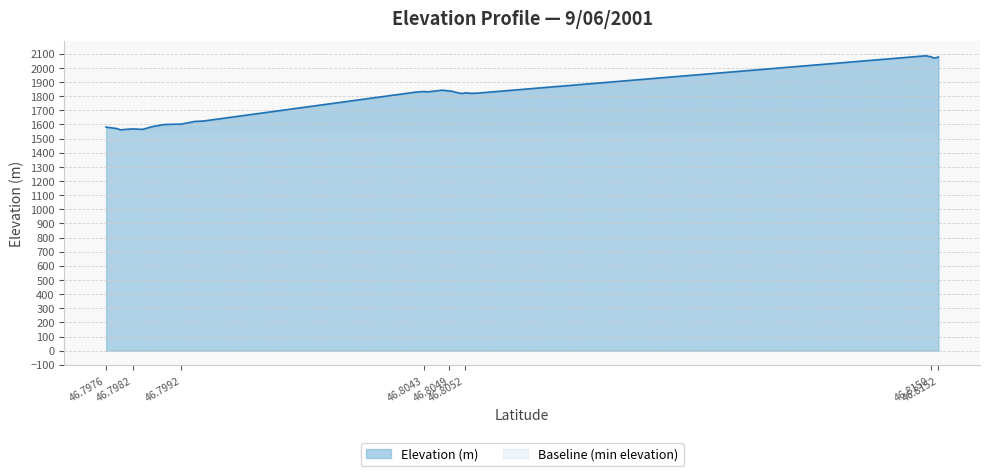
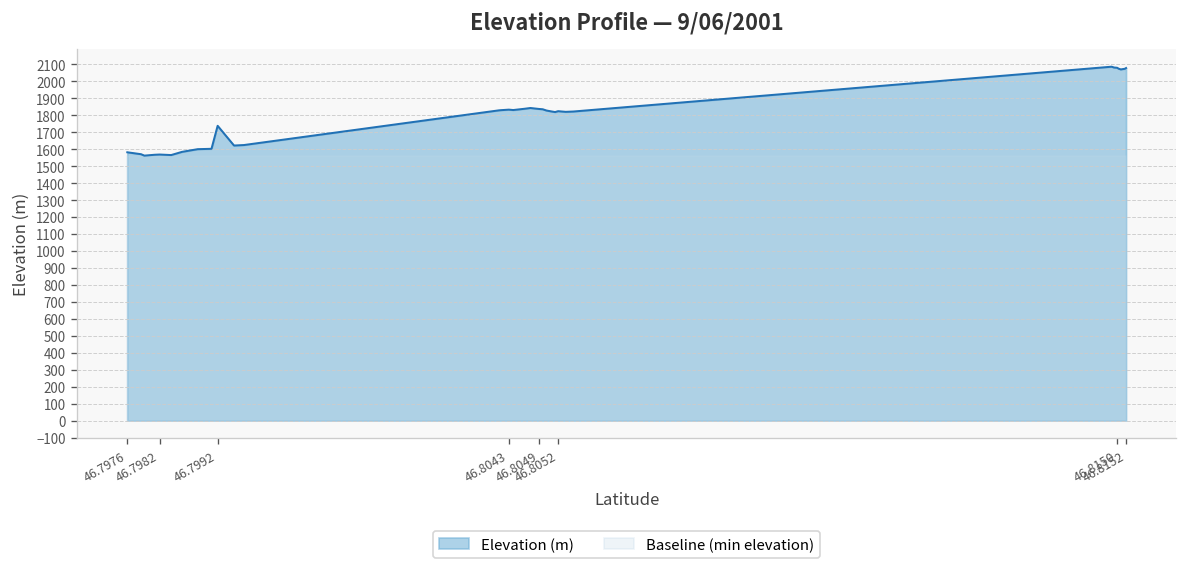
Elevation (m), 46.7992: 1600 -> 1740
